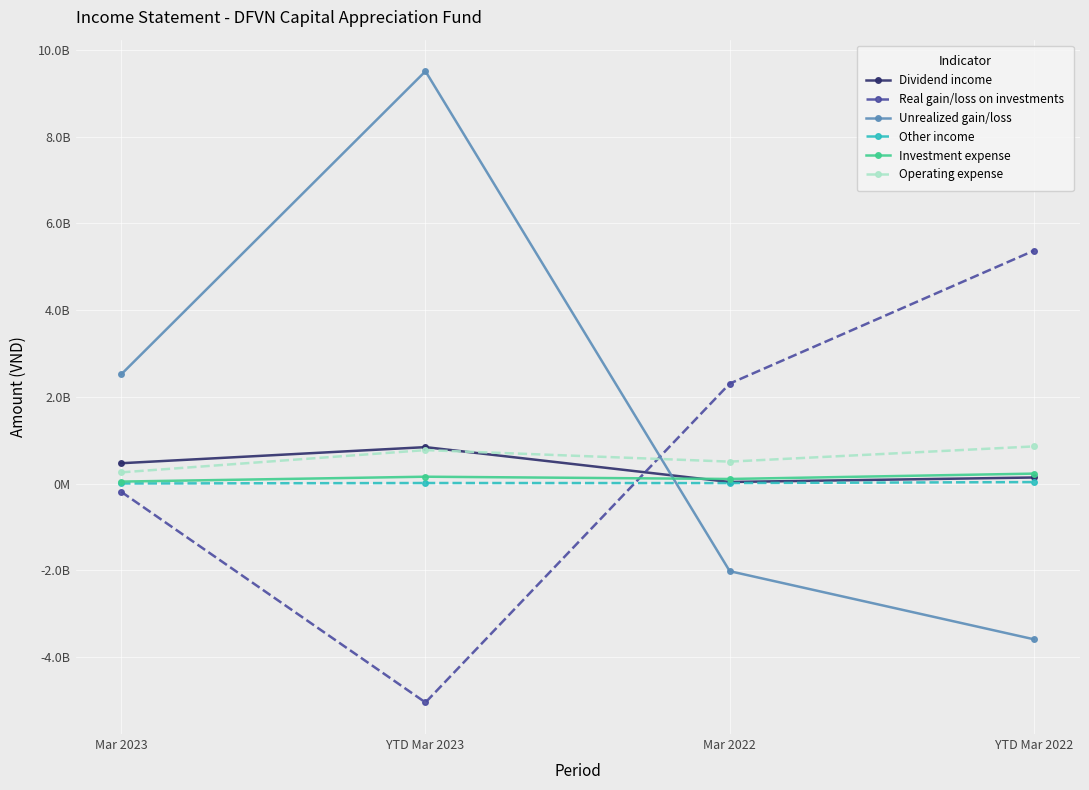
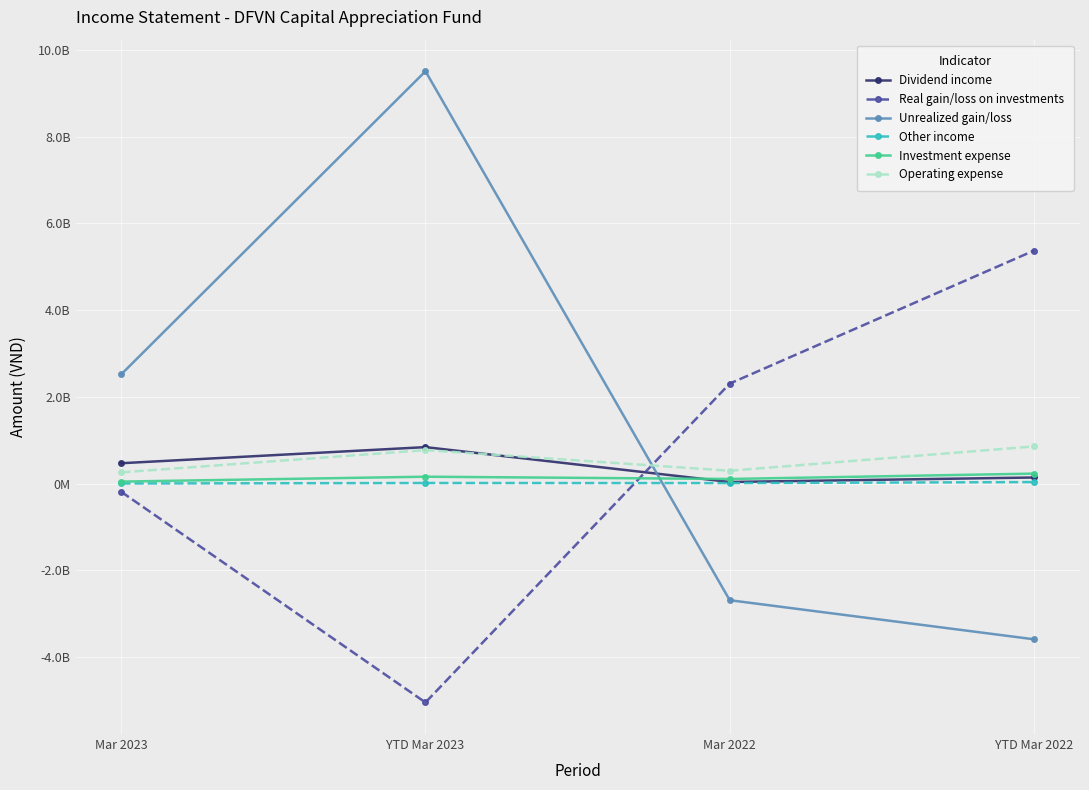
Unrealized gain/loss, Mar 2022: -2000000000 -> -2700000000
Operating expense, Mar 2022: 500000000 -> 300000000
